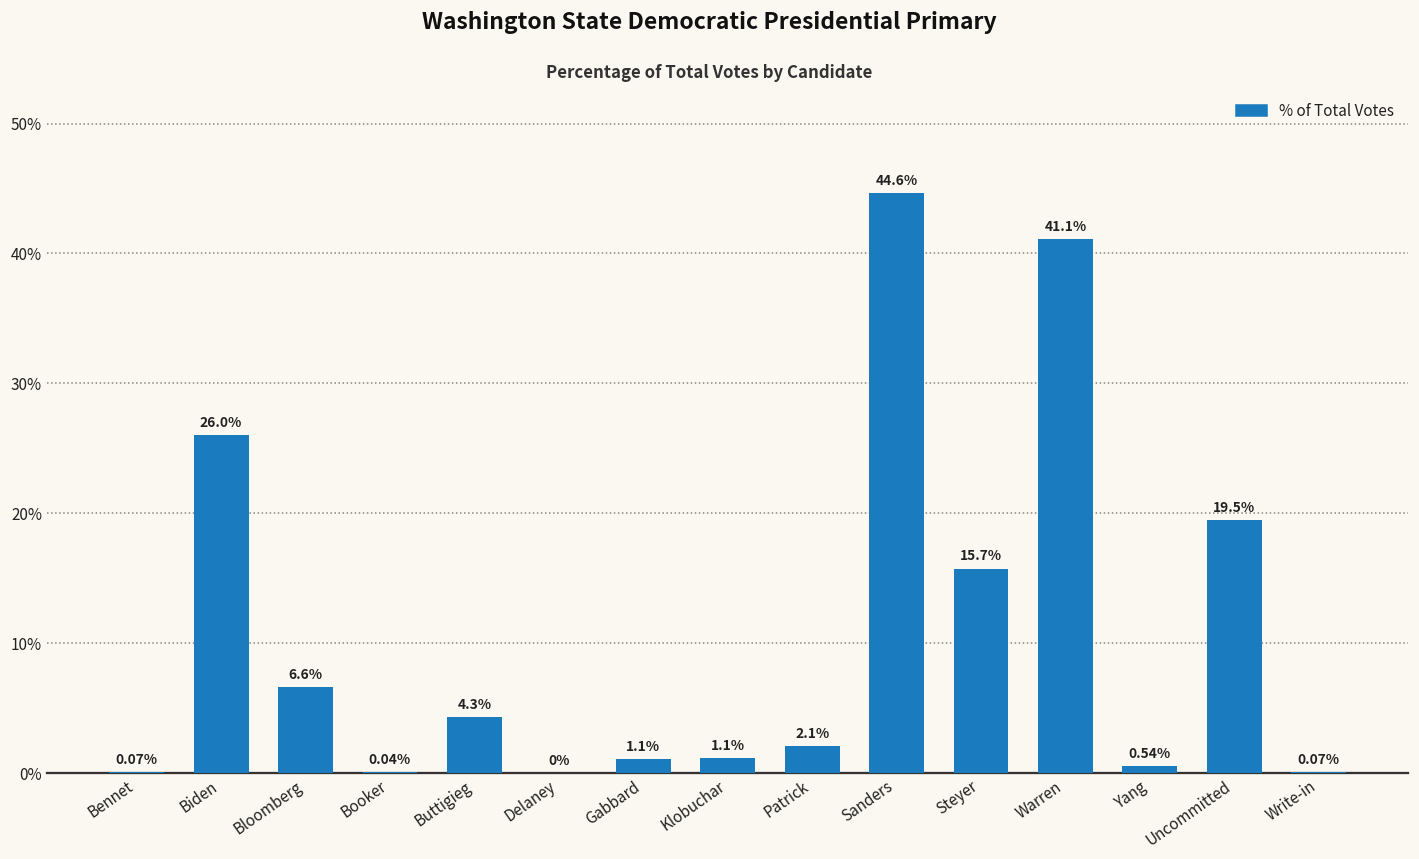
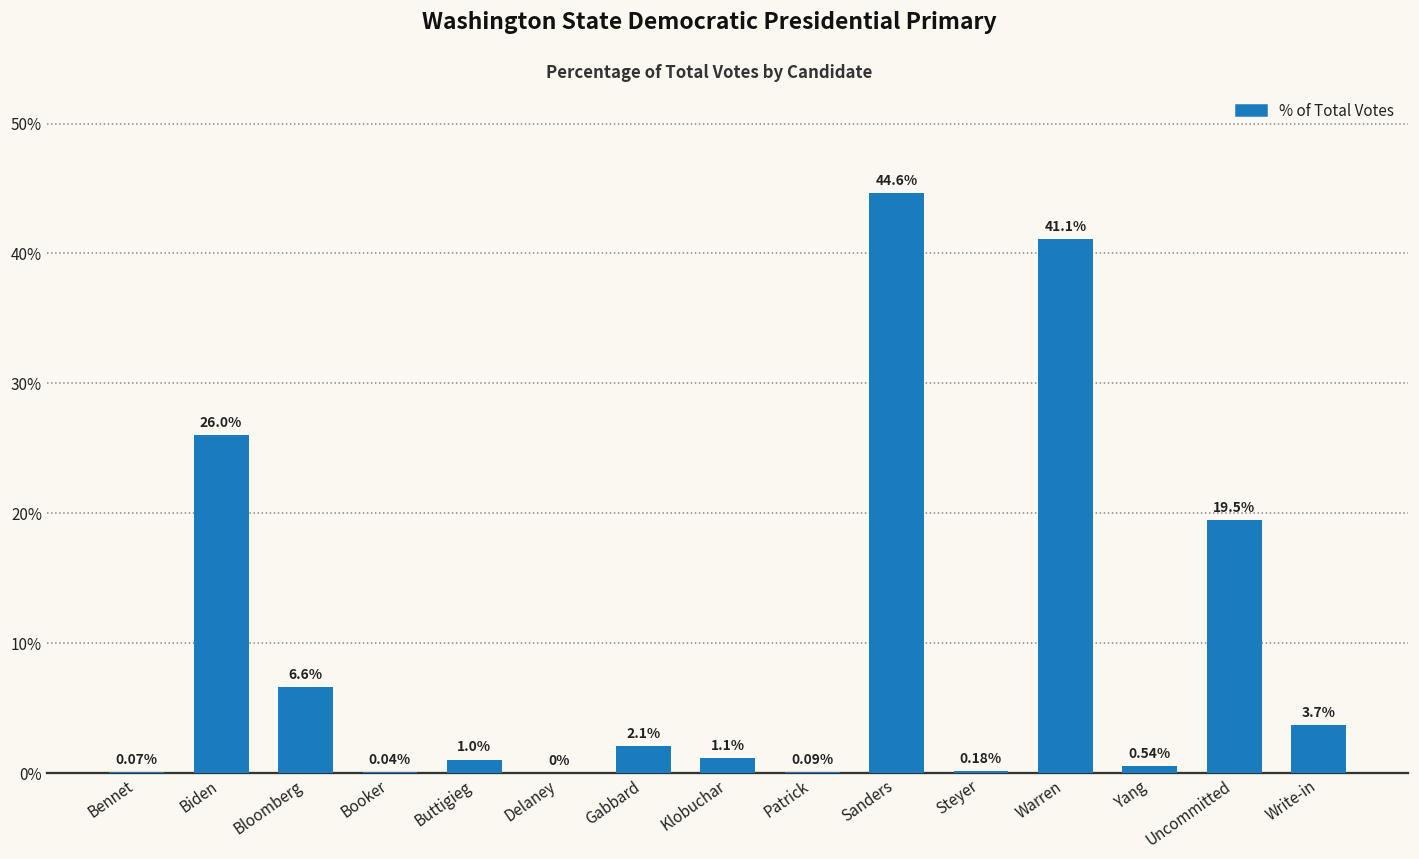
Buttigieg: 4.3% -> 1.0%
Gabbard: 1.1% -> 2.1%
Patrick: 2.1% -> 0.09%
Steyer: 15.7% -> 0.18%
Write-in: 0.07% -> 3.7%
